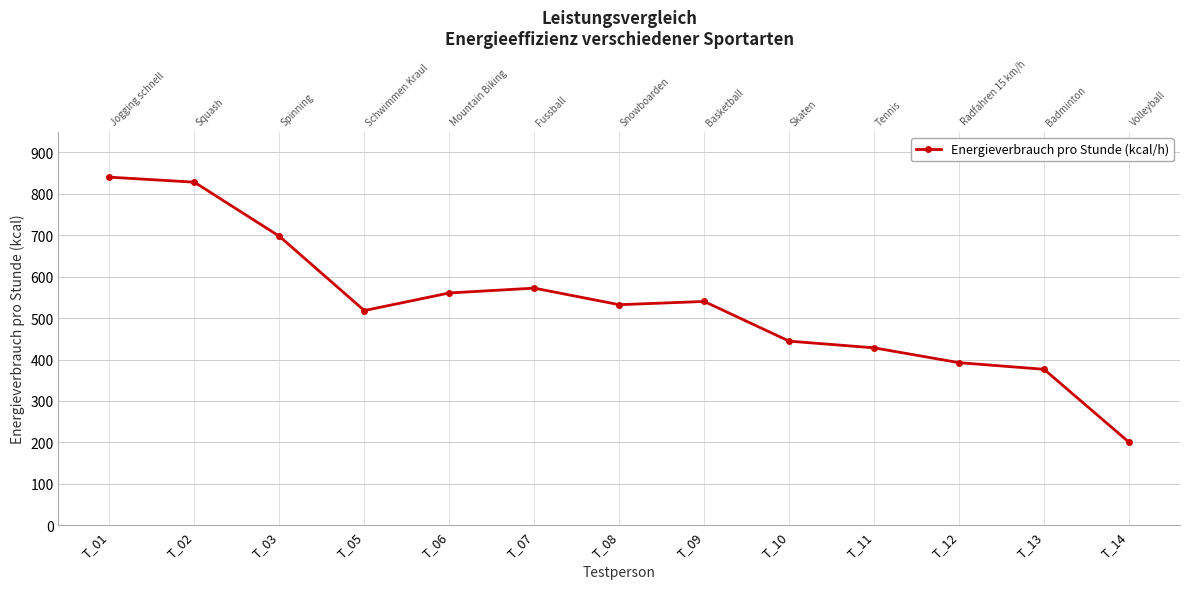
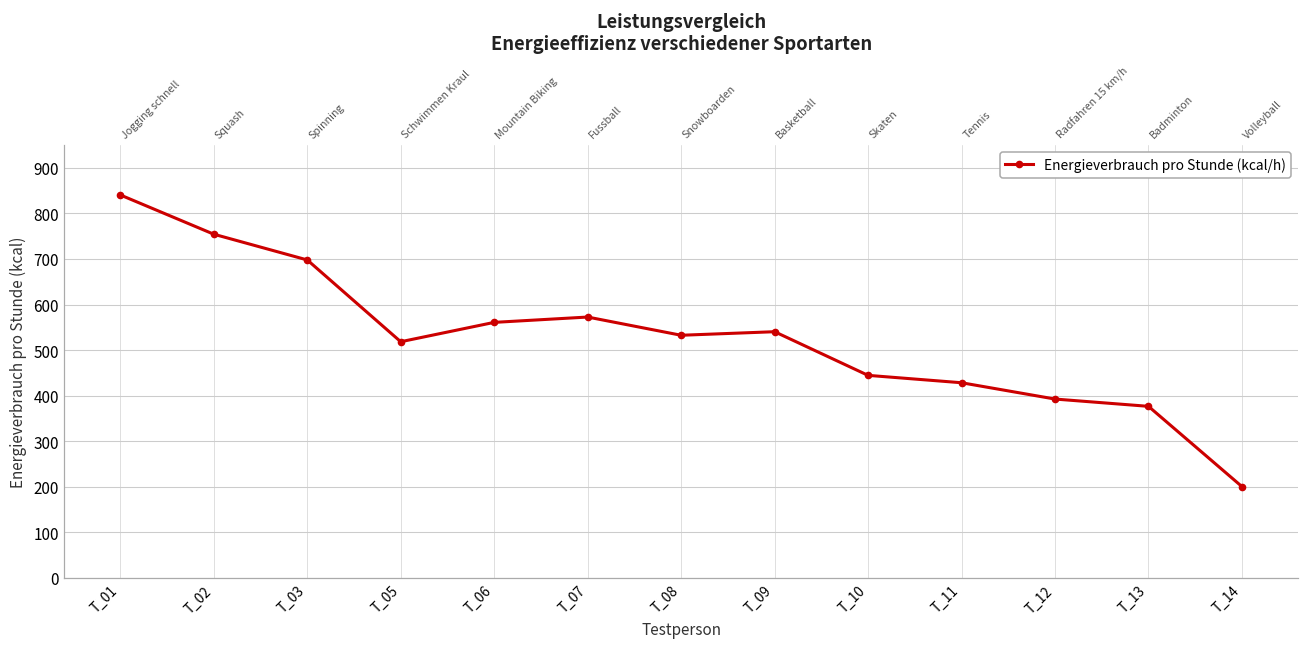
T_02: 830 -> 750
